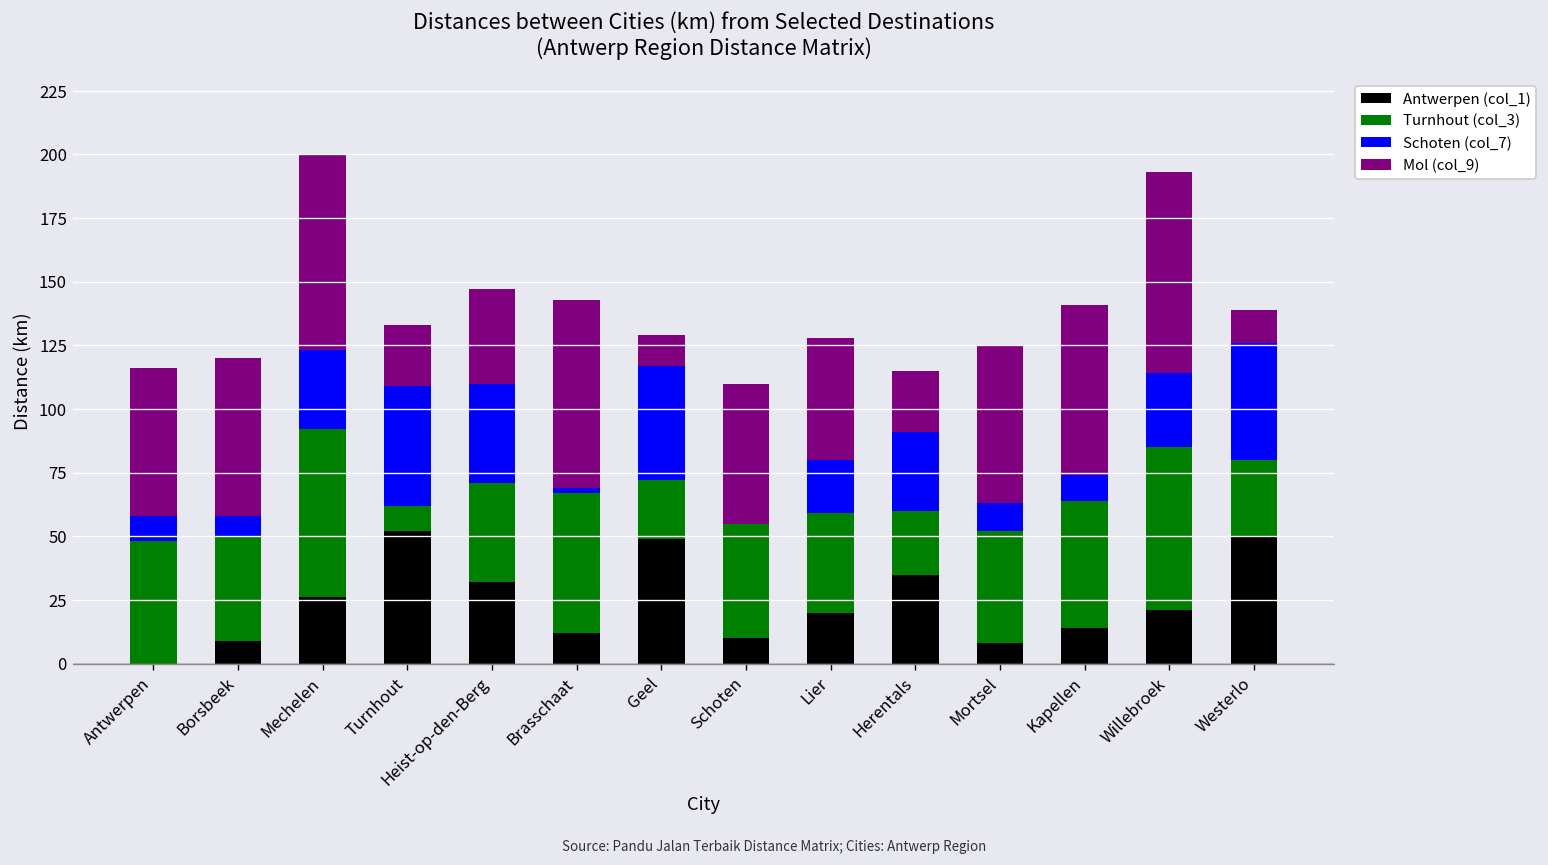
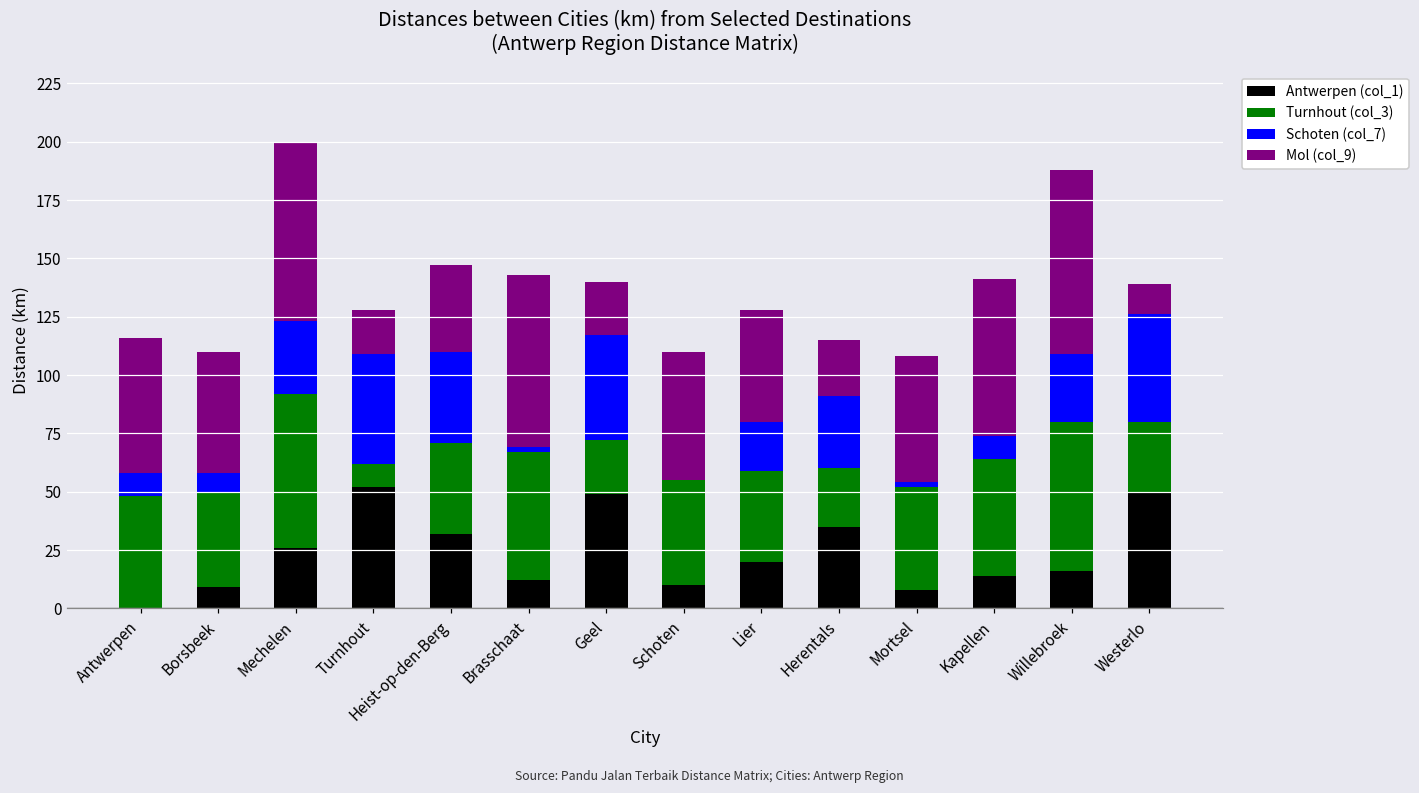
Mol (col_9), Borsbeek: 62 -> 52
Mol (col_9), Turnhout: 24 -> 19
Mol (col_9), Geel: 12 -> 23
Schoten (col_7), Mortsel: 11 -> 2
Mol (col_9), Mortsel: 62 -> 54
Antwerpen (col_1), Willebroek: 21 -> 16
